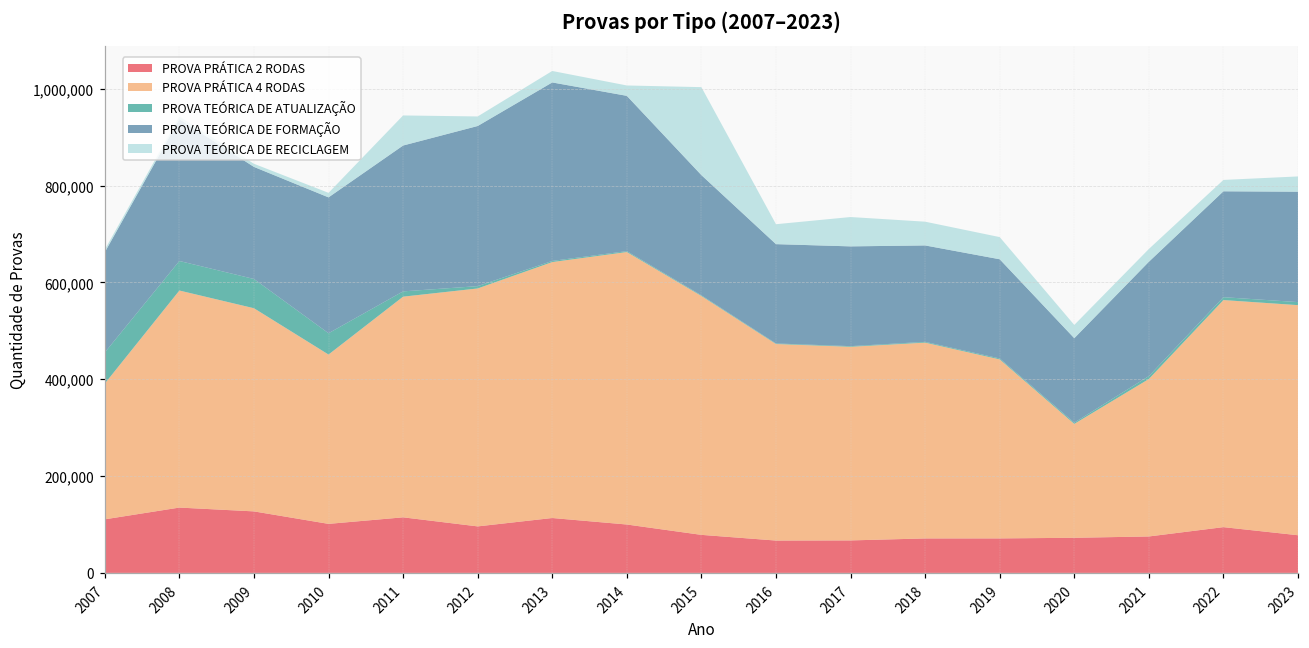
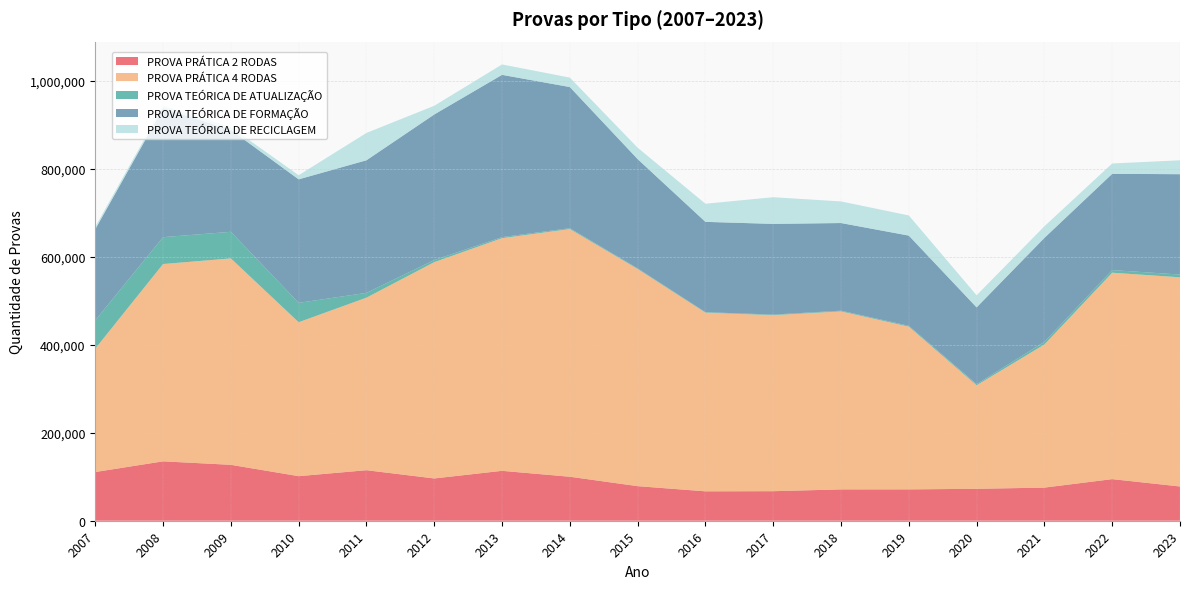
PROVA PRÁTICA 4 RODAS, 2009: 420,000 -> 470,000
PROVA PRÁTICA 4 RODAS, 2011: 460,000 -> 390,000
PROVA TEÓRICA DE RECICLAGEM, 2015: 180,000 -> 30,000
